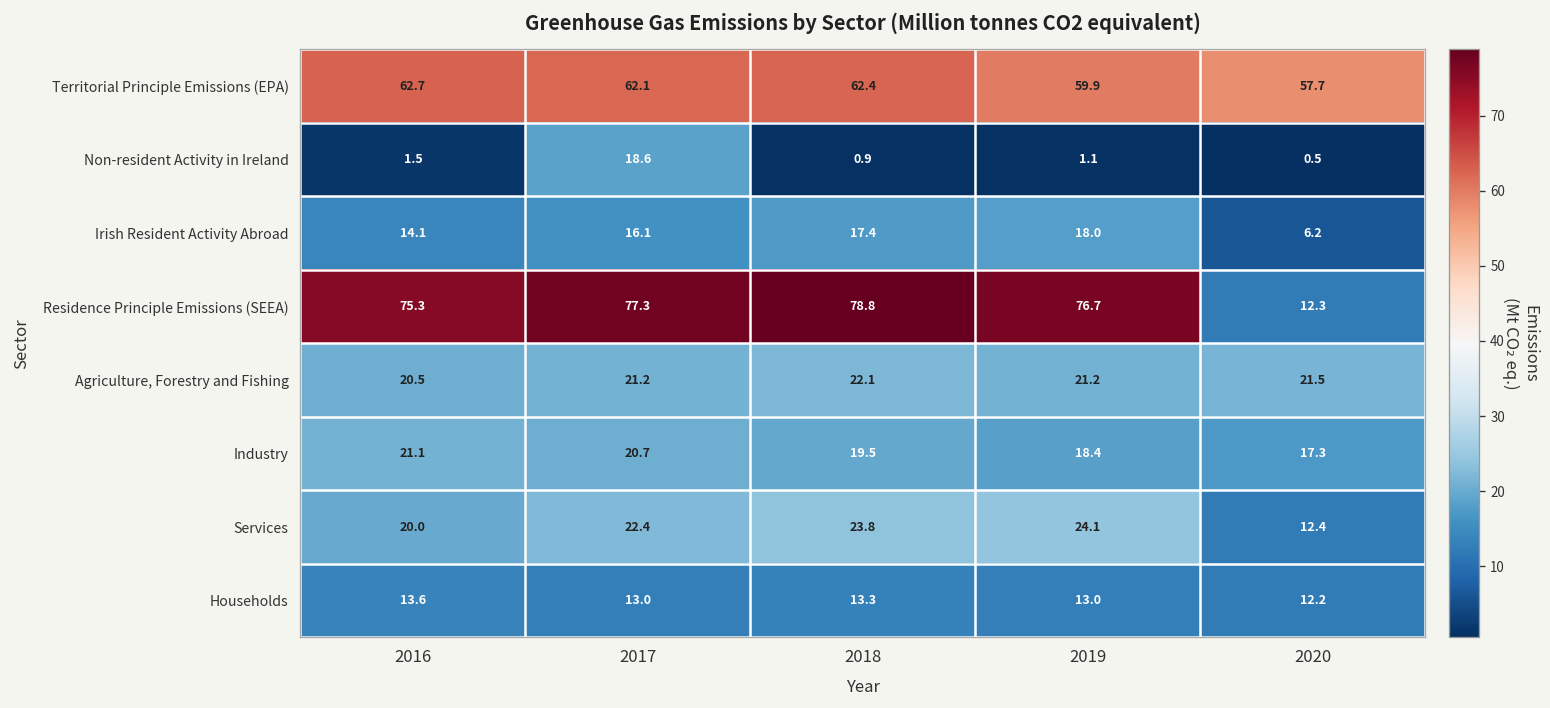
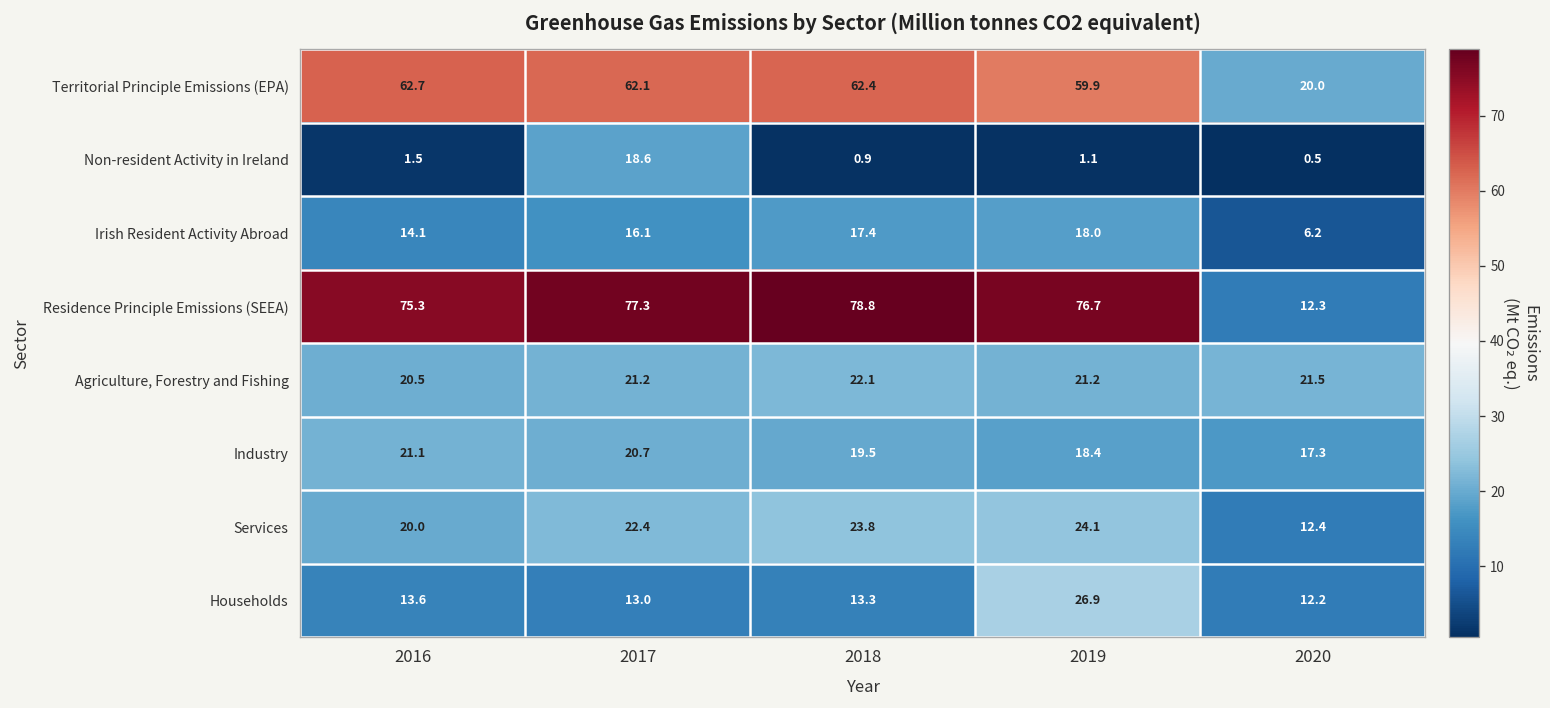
Territorial Principle Emissions (EPA), 2020: 57.7 -> 20.0
Households, 2019: 13.0 -> 26.9
